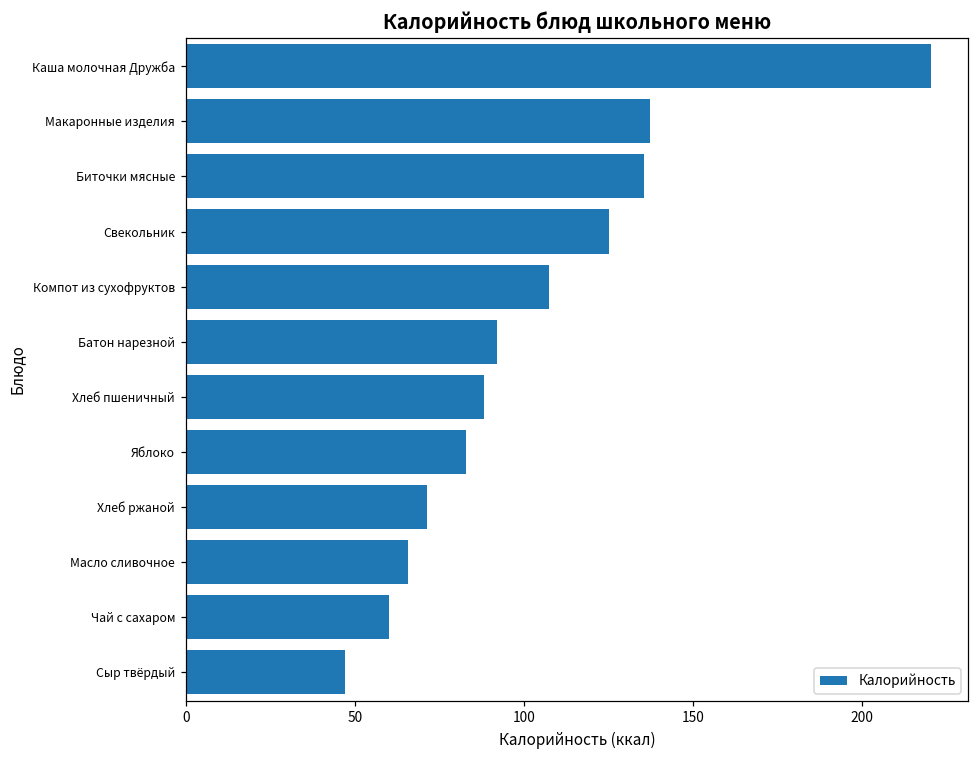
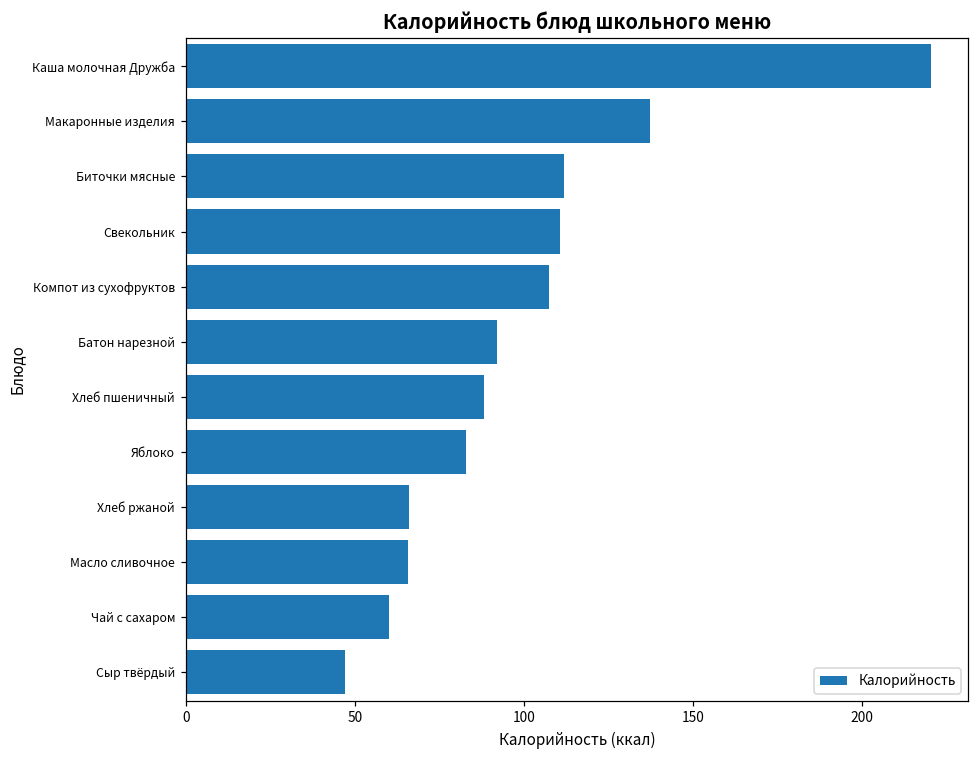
Биточки мясные: 135 -> 112
Свекольник: 125 -> 111
Хлеб ржаной: 71 -> 66
